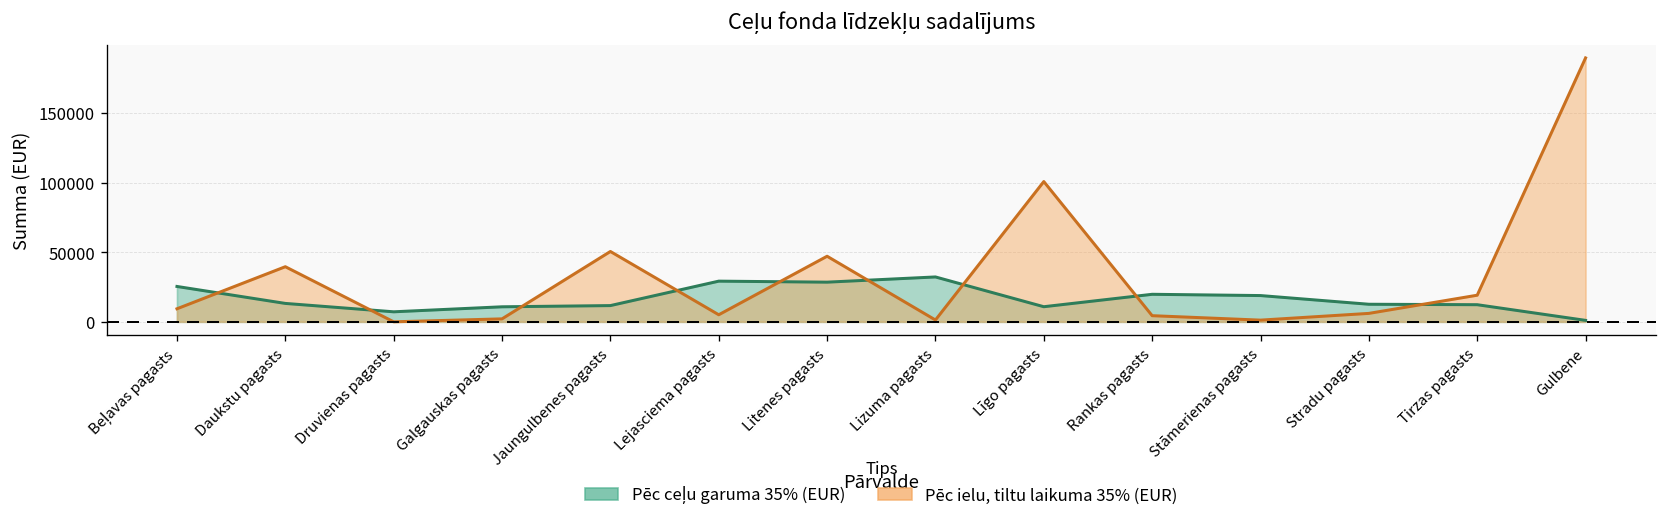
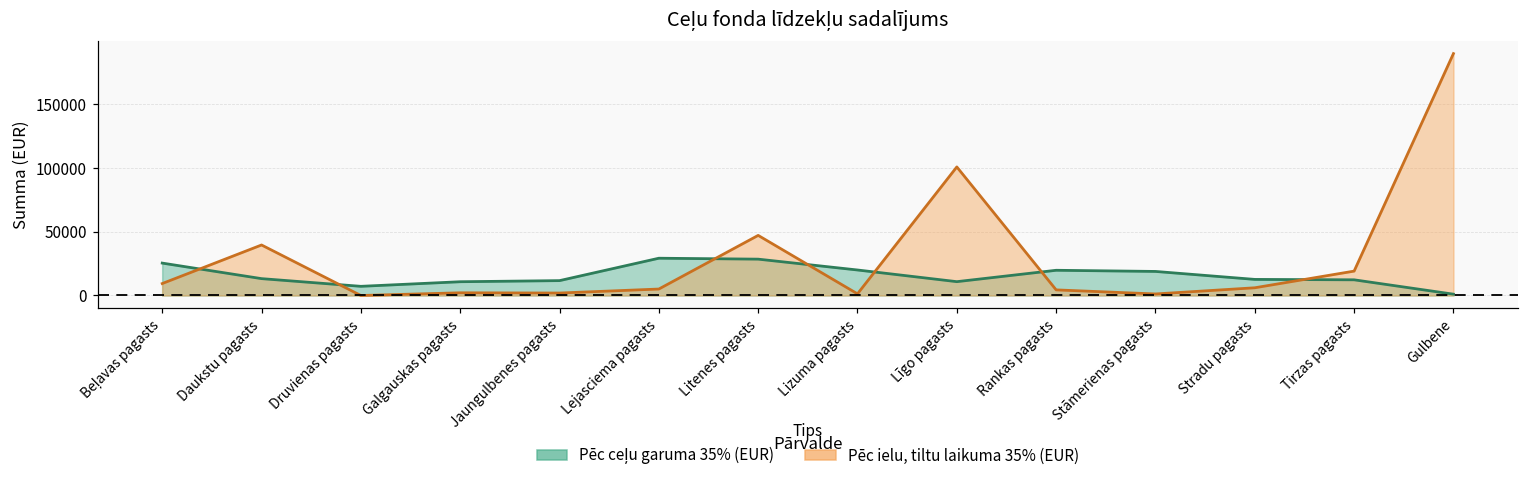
Pēc ielu, tiltu laikuma 35% (EUR), Jaungulbenes pagasts: 51000 -> 2000
Pēc ceļu garuma 35% (EUR), Lizuma pagasts: 32000 -> 20000
